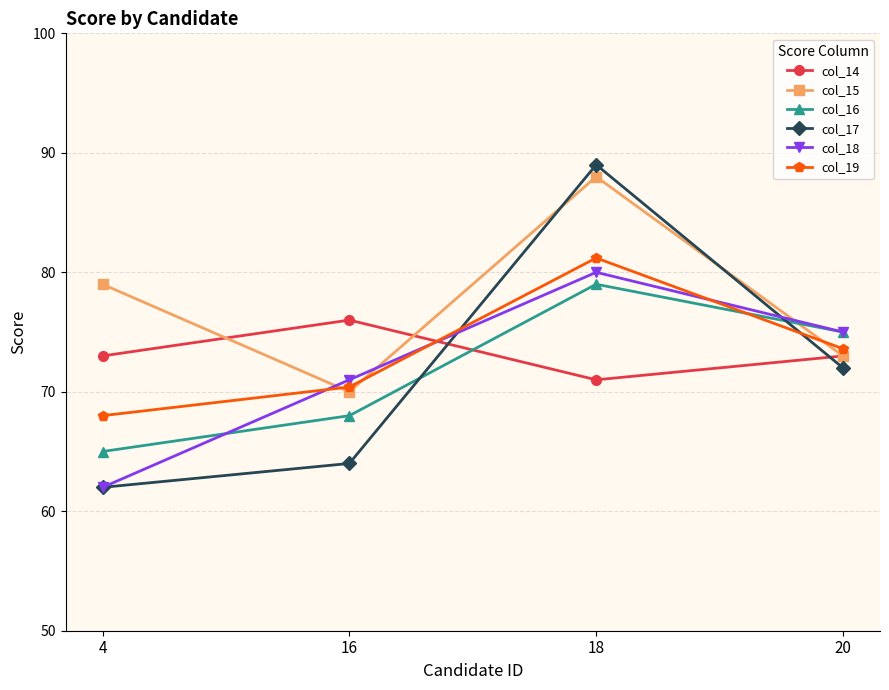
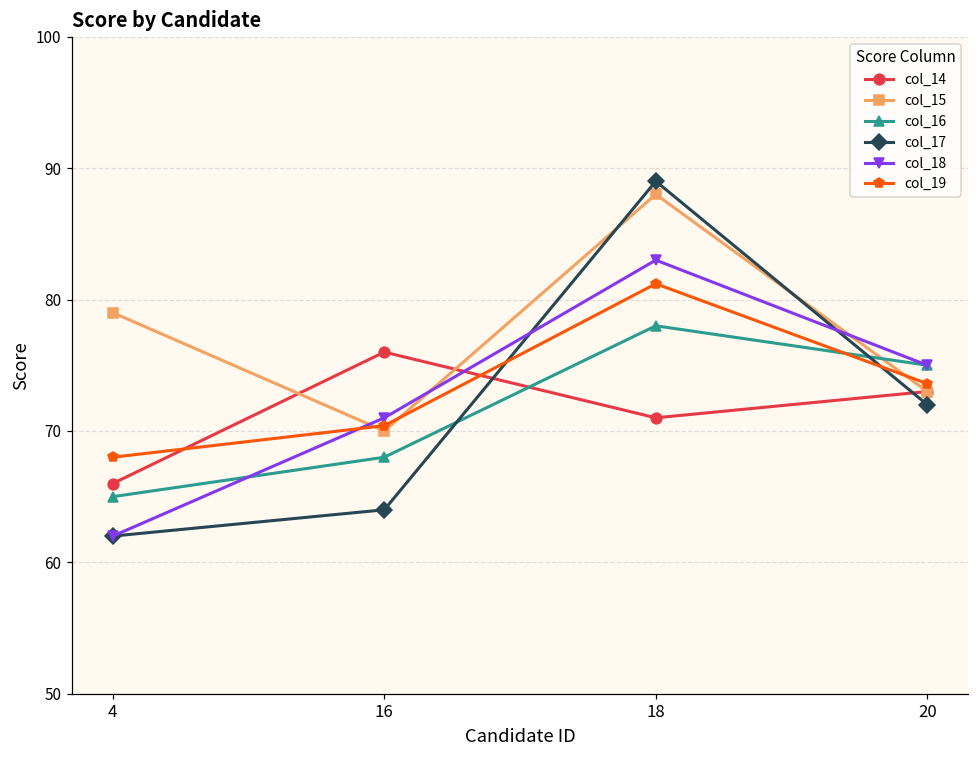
col_14, 4: 73 -> 66
col_16, 18: 79 -> 78
col_18, 18: 80 -> 83
